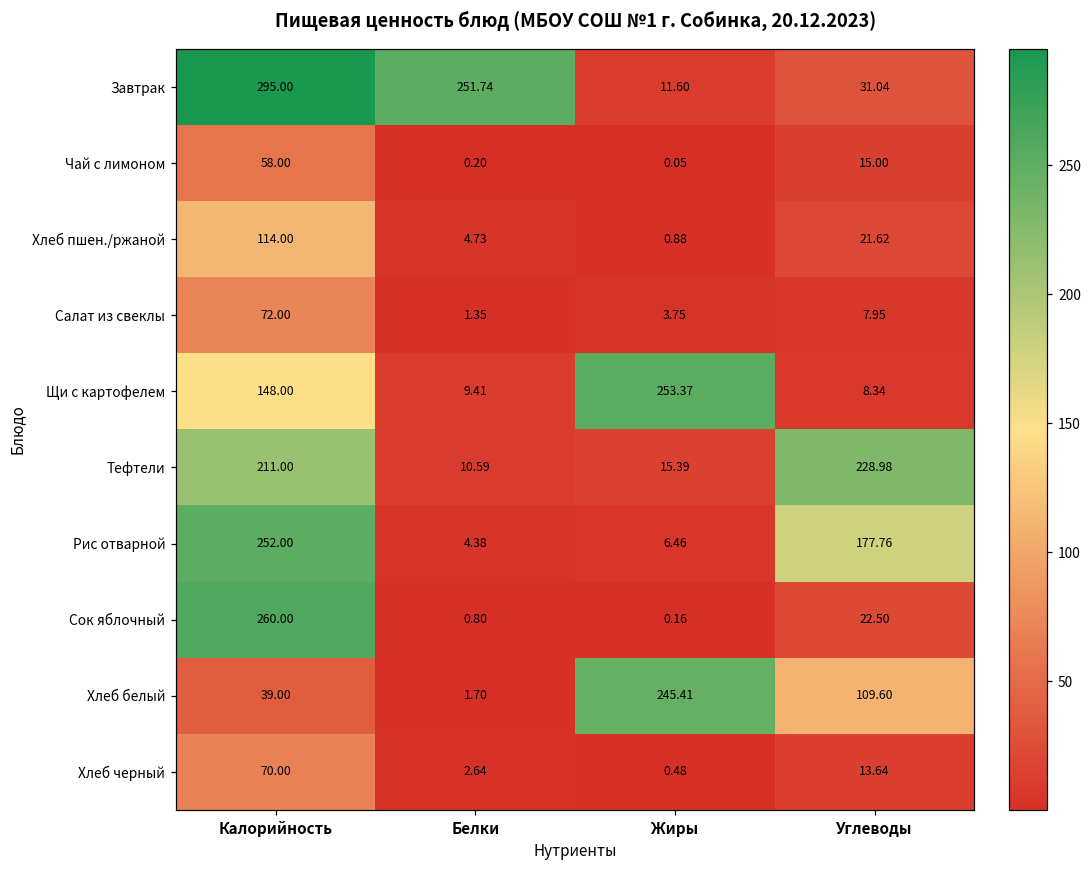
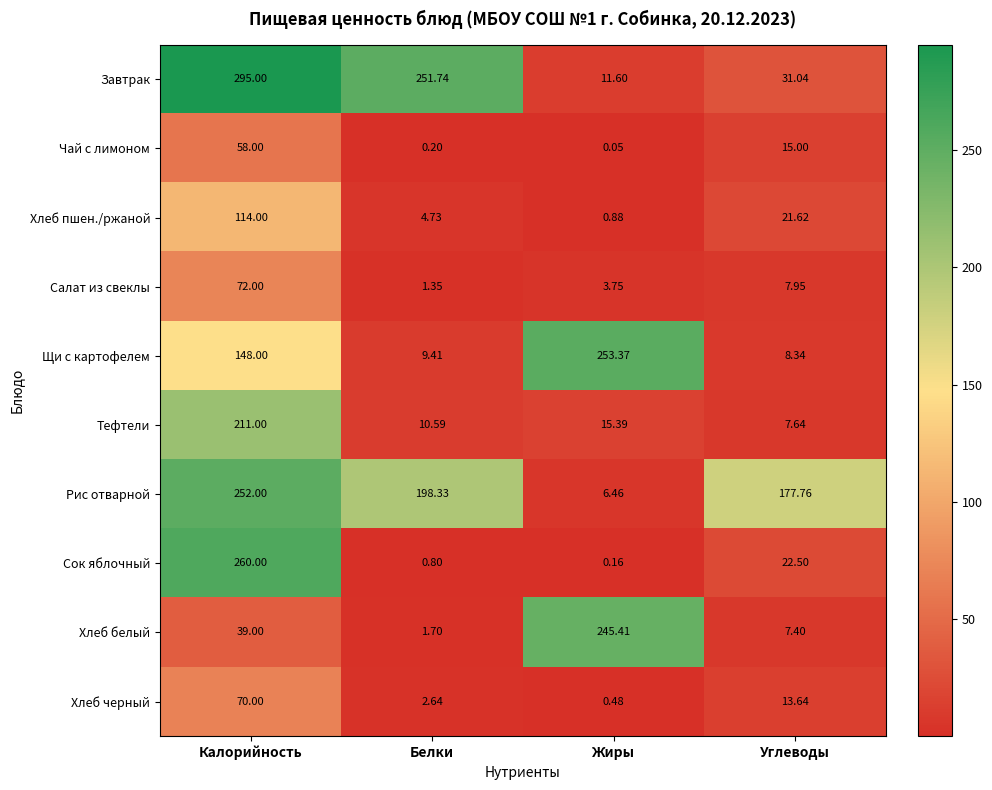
Тефтели, Углеводы: 228.98 -> 7.64
Рис отварной, Белки: 4.38 -> 198.33
Хлеб белый, Углеводы: 109.60 -> 7.40
